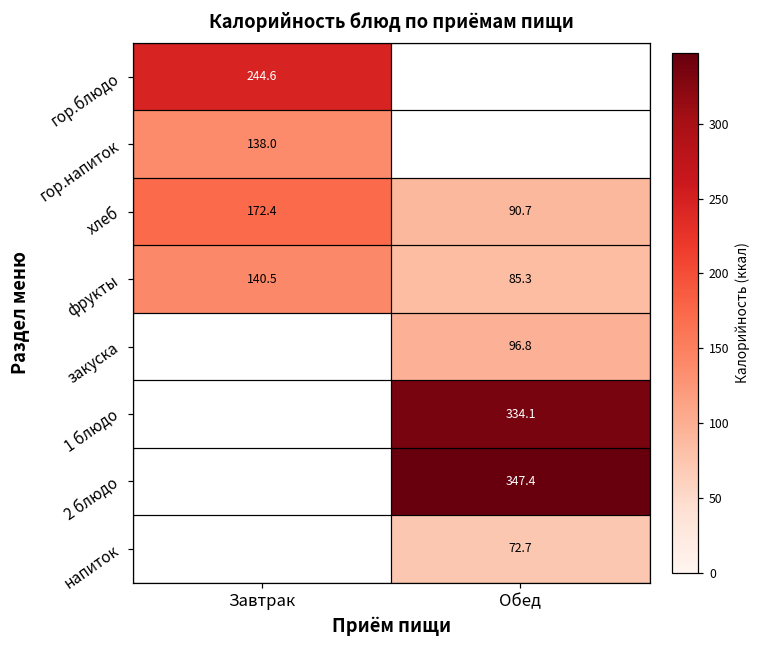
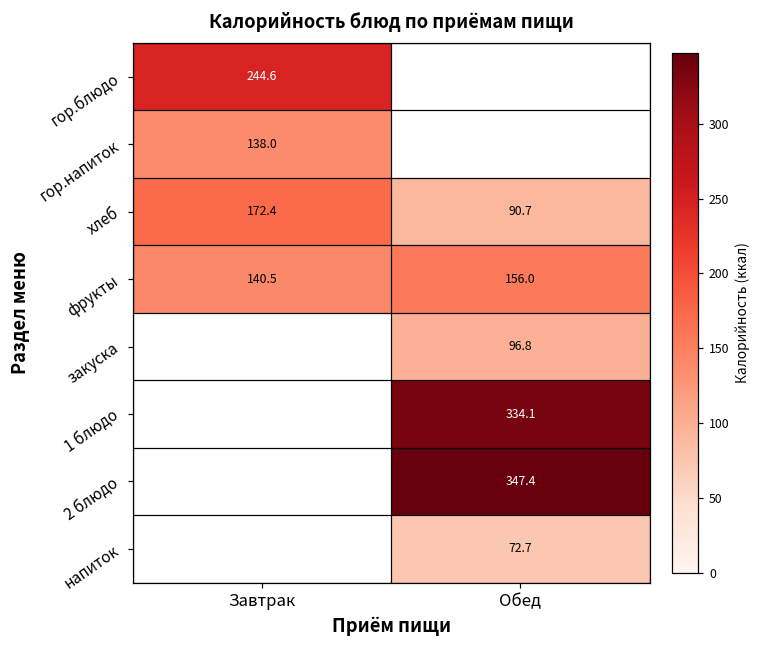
фрукты, Обед: 85.3 -> 156.0
